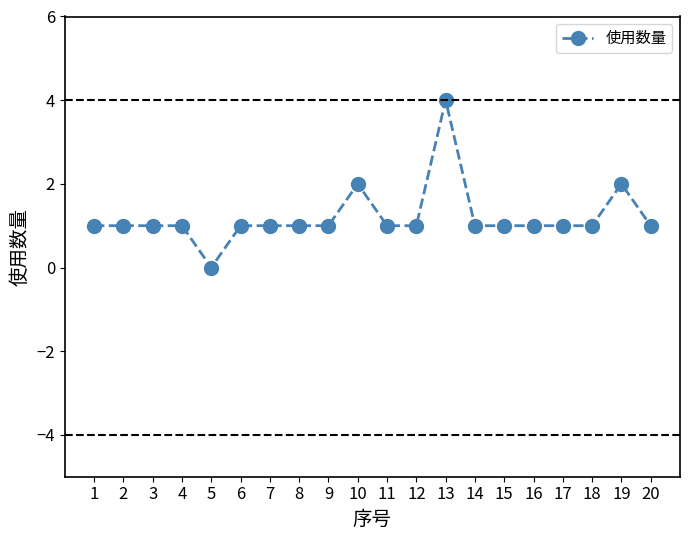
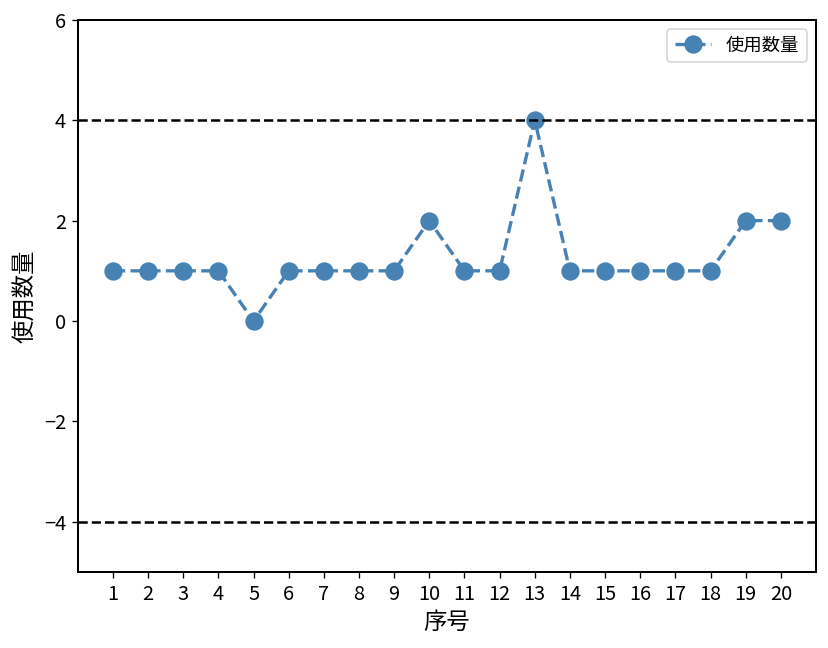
20: 1 -> 2
